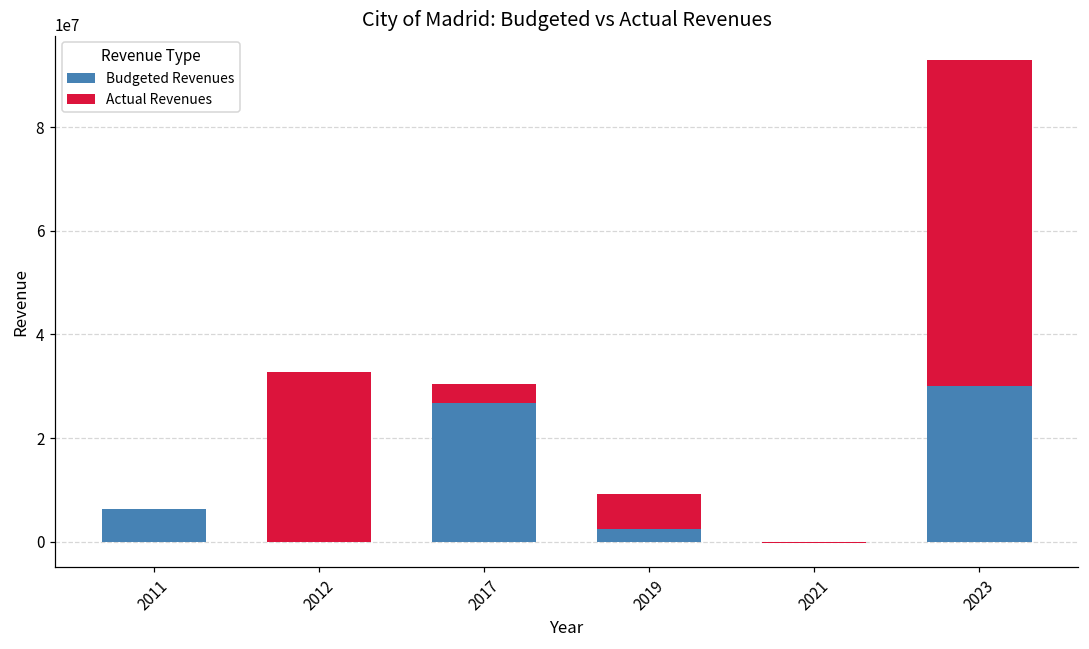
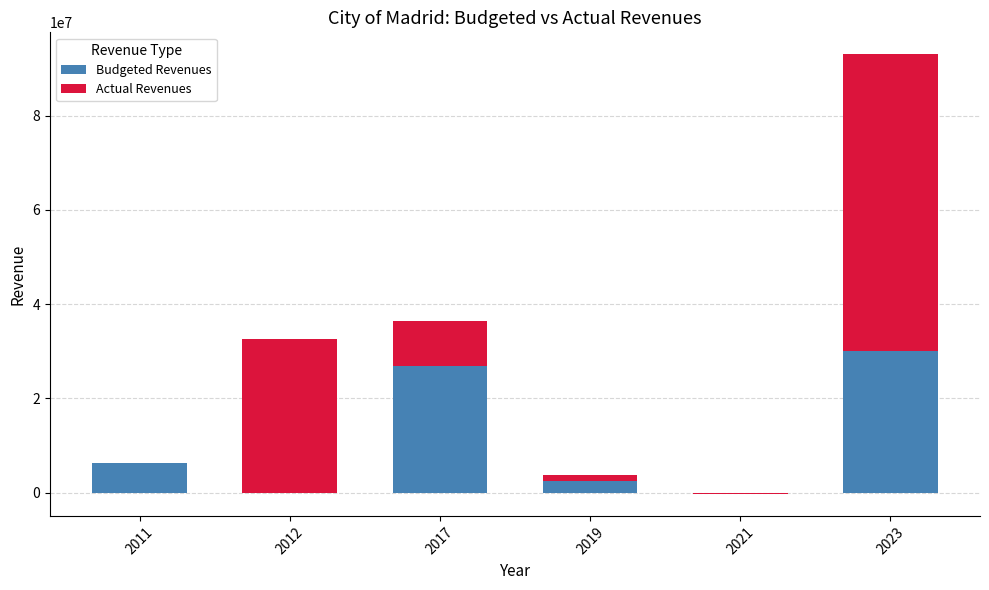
Actual Revenues, 2017: 4000000 -> 10000000
Actual Revenues, 2019: 7000000 -> 1000000
